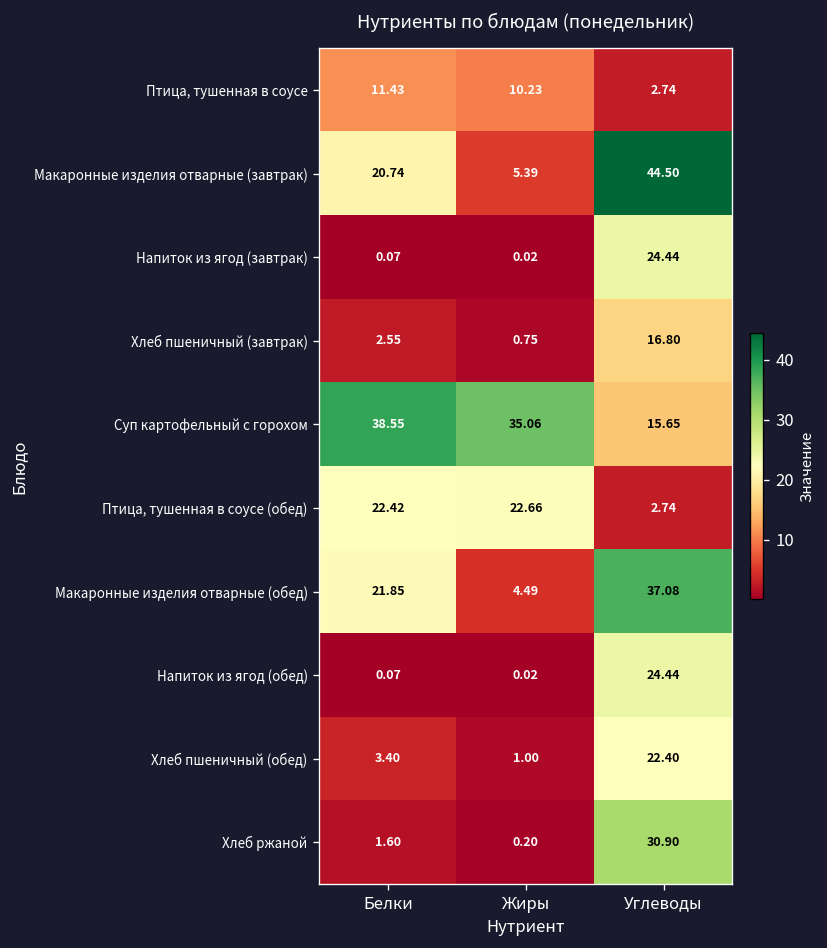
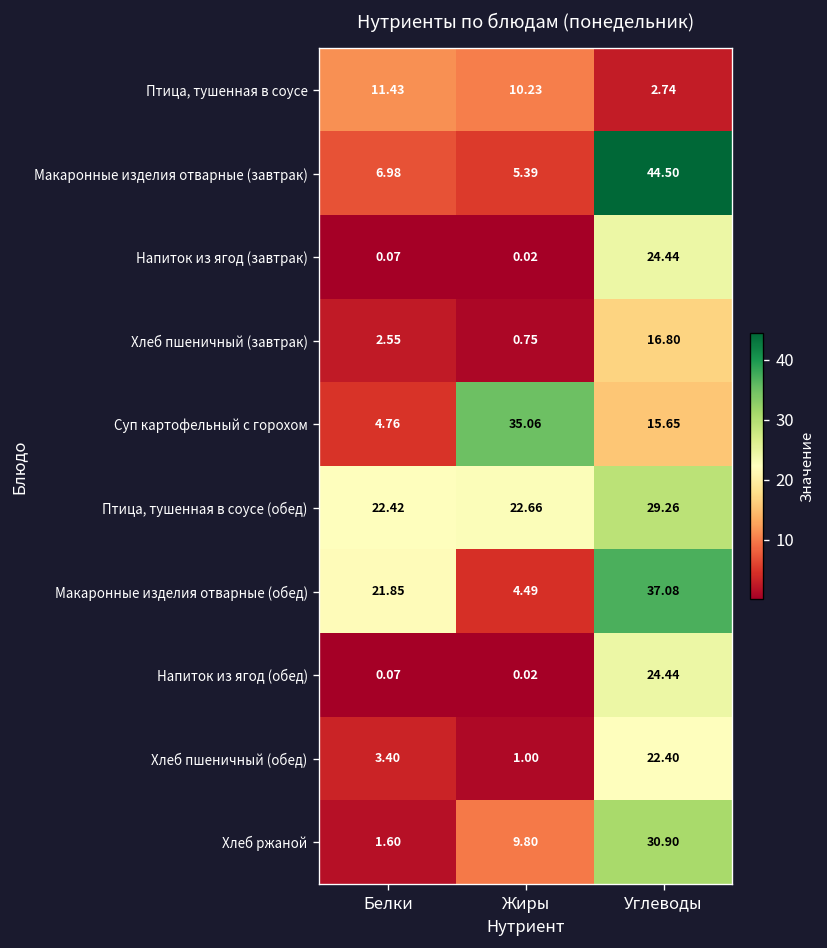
Макаронные изделия отварные (завтрак), Белки: 20.74 -> 6.98
Суп картофельный с горохом, Белки: 38.55 -> 4.76
Птица, тушенная в соусе (обед), Углеводы: 2.74 -> 29.26
Хлеб ржаной, Жиры: 0.20 -> 9.80
